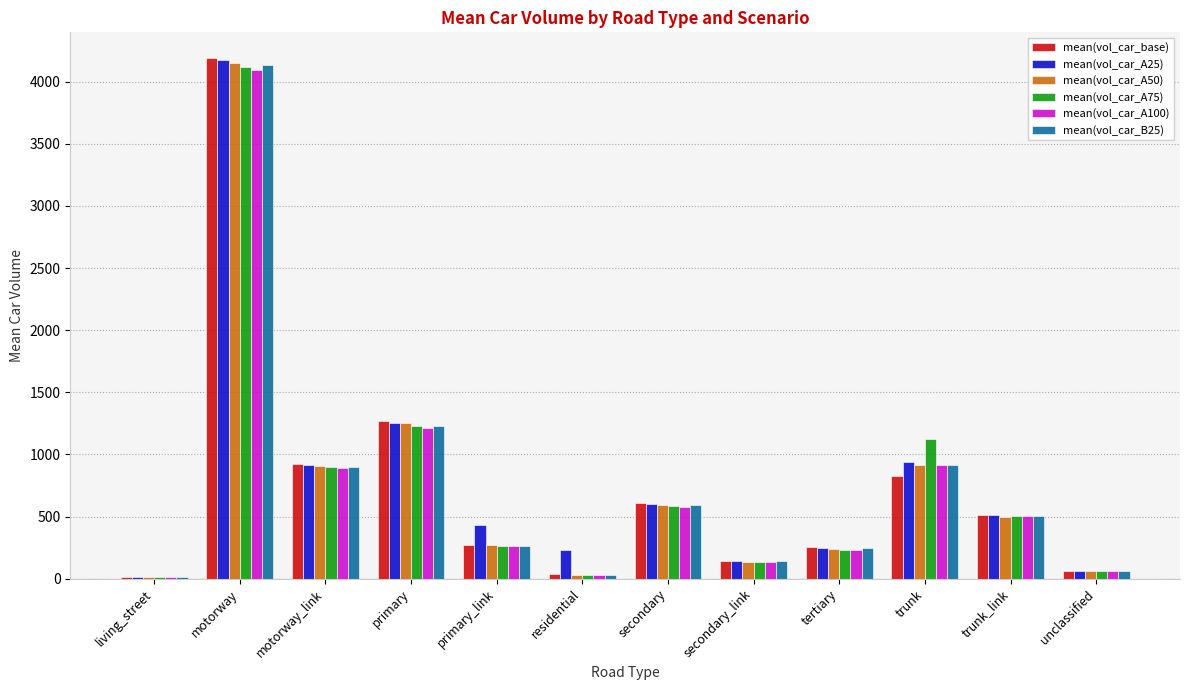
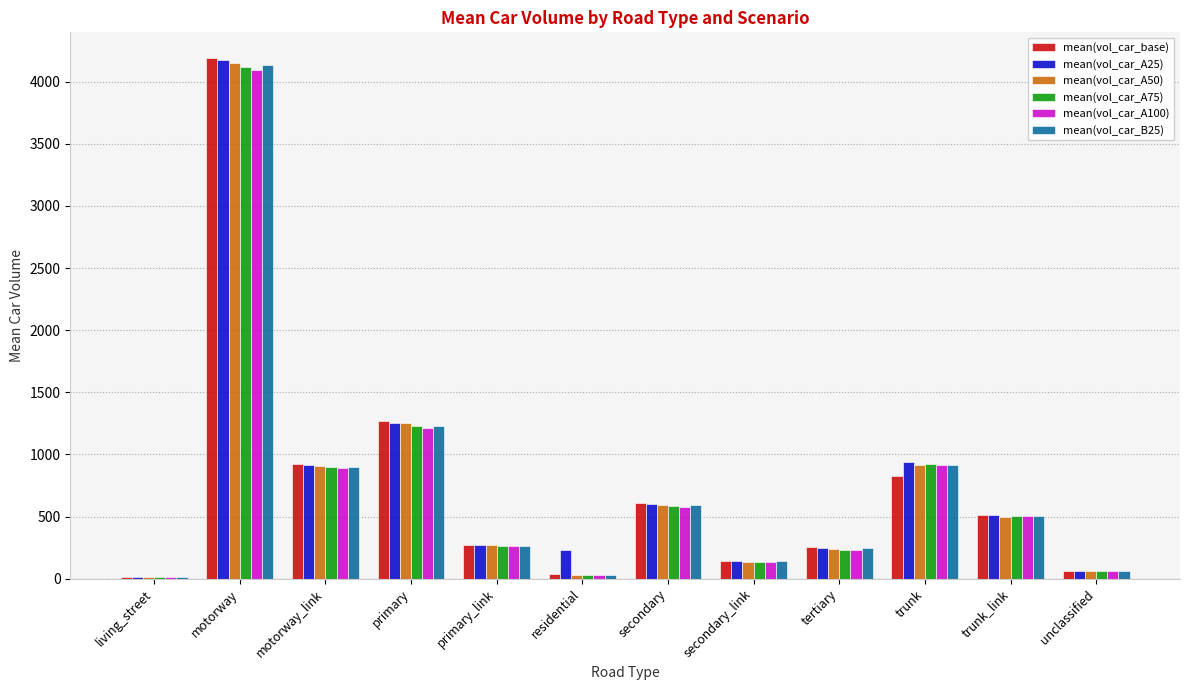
mean(vol_car_A25), primary_link: 430 -> 270
mean(vol_car_A75), trunk: 1120 -> 920
